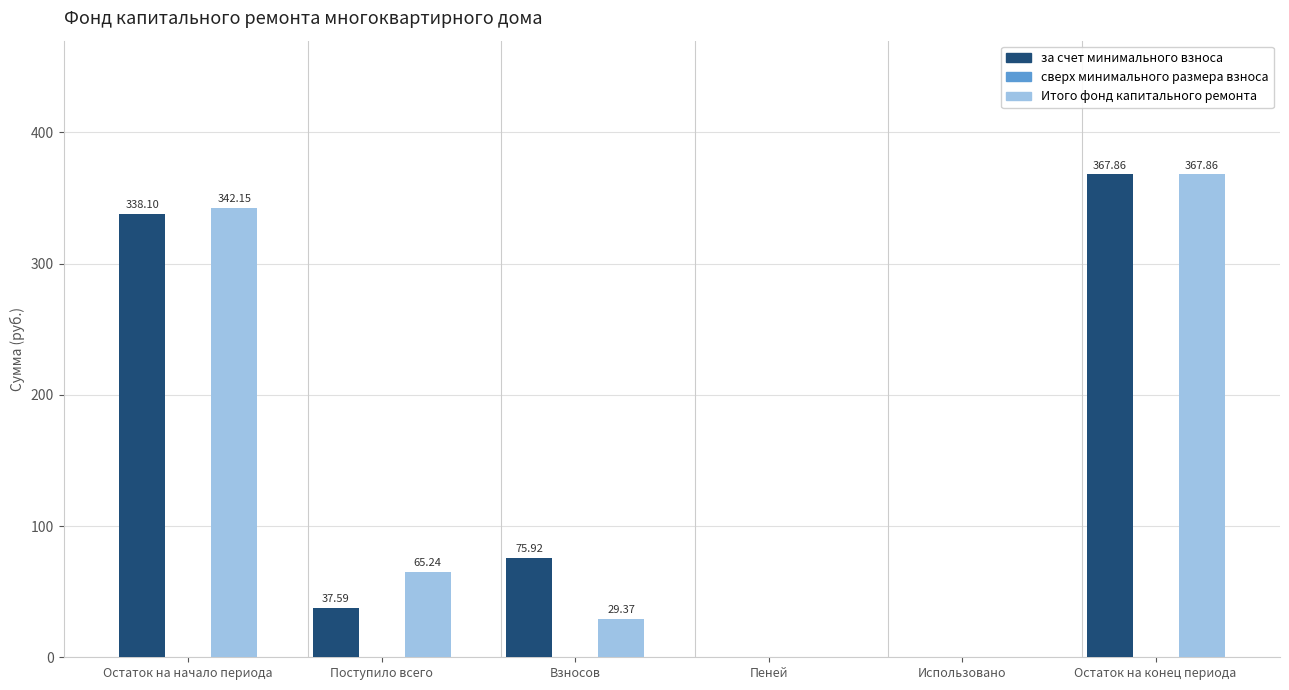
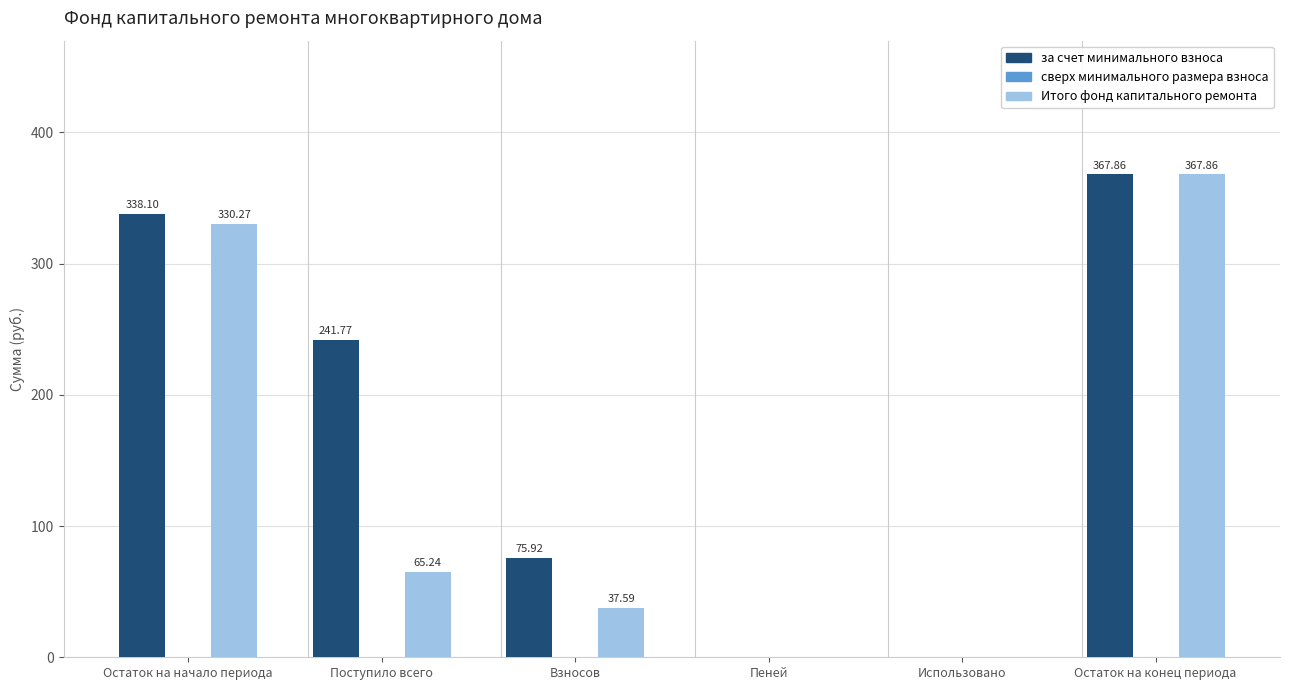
Итого фонд капитального ремонта, Остаток на начало периода: 342.15 -> 330.27
за счет минимального взноса, Поступило всего: 37.59 -> 241.77
Итого фонд капитального ремонта, Взносов: 29.37 -> 37.59
